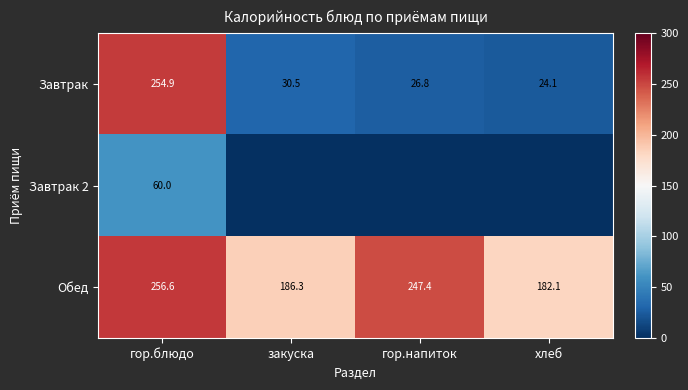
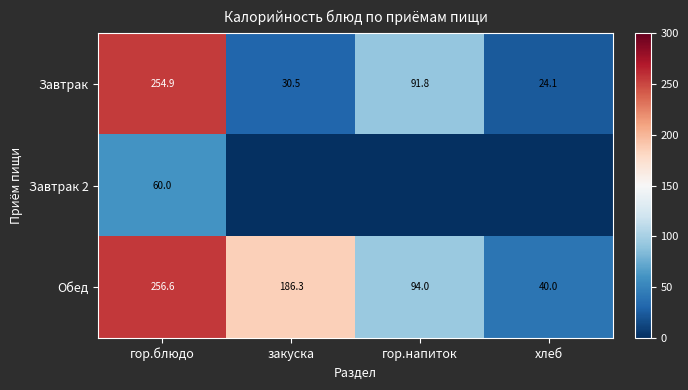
Завтрак, гор.напиток: 26.8 -> 91.8
Обед, гор.напиток: 247.4 -> 94.0
Обед, хлеб: 182.1 -> 40.0
